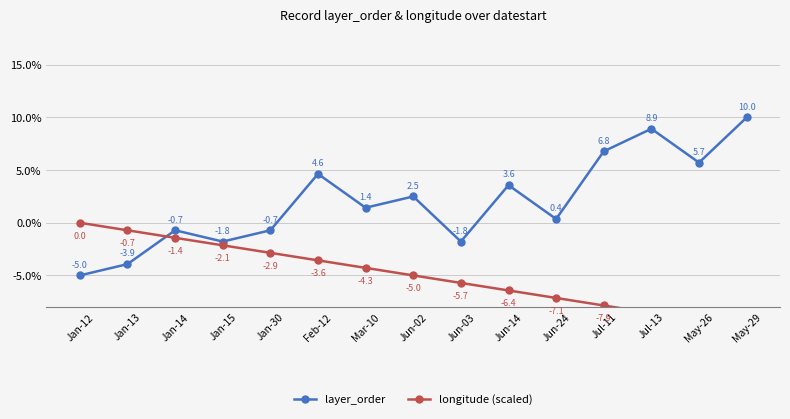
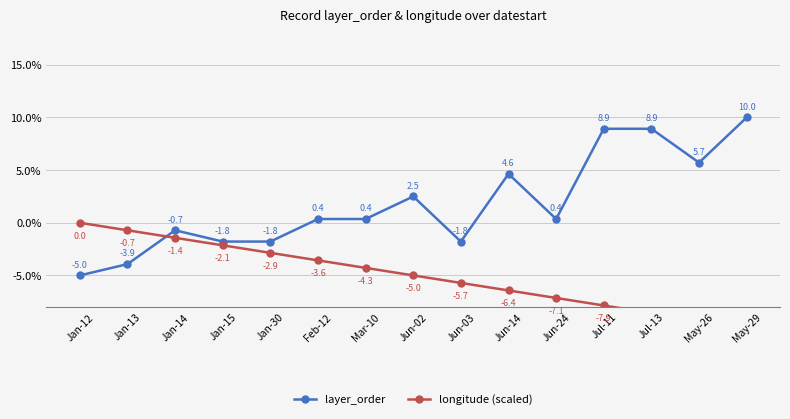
layer_order, Jan-30: -0.7 -> -1.8
layer_order, Feb-12: 4.6 -> 0.4
layer_order, Mar-10: 1.4 -> 0.4
layer_order, Jun-14: 3.6 -> 4.6
layer_order, Jul-11: 6.8 -> 8.9
